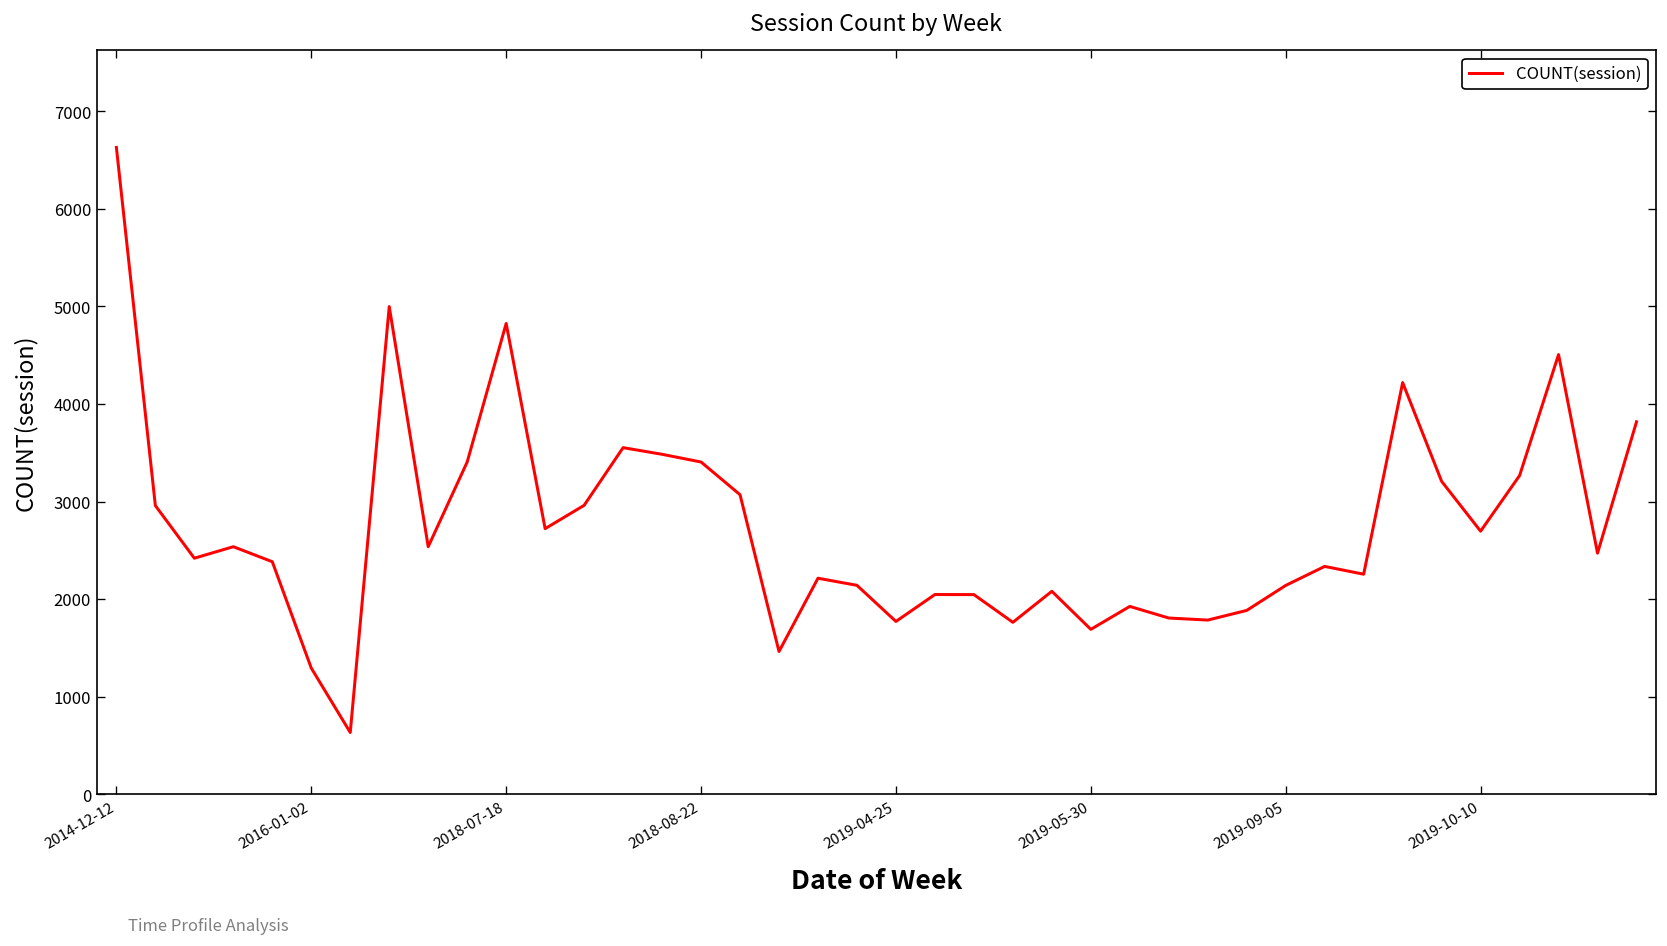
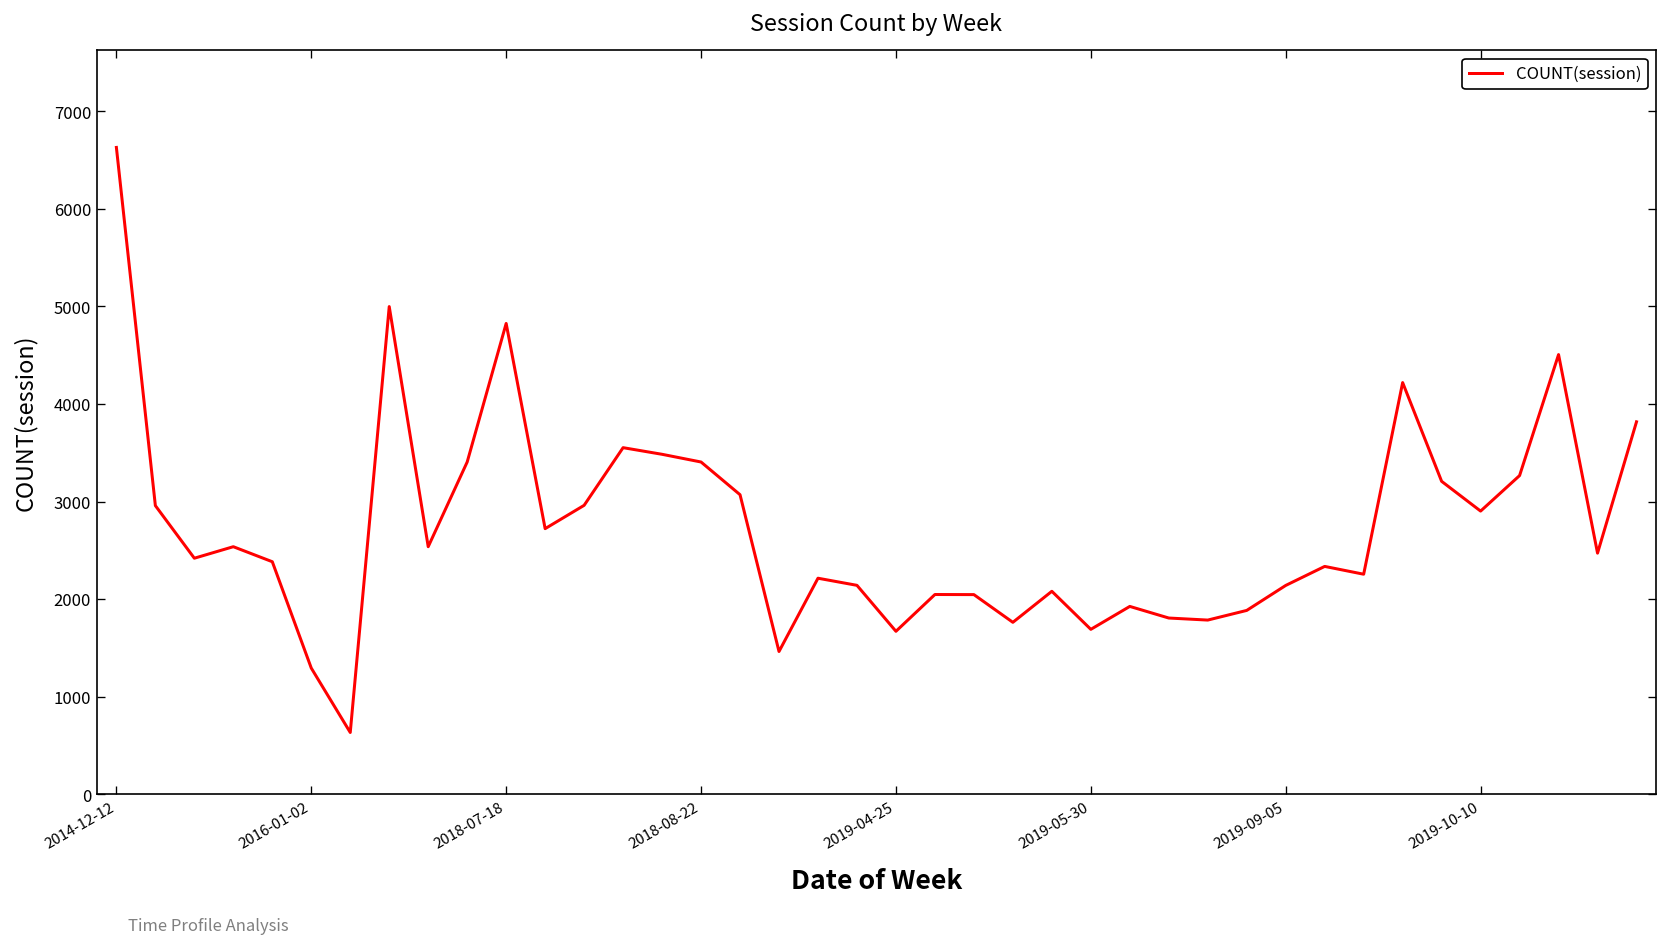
2019-04-25: 1800 -> 1700
2019-10-10: 2700 -> 2900
